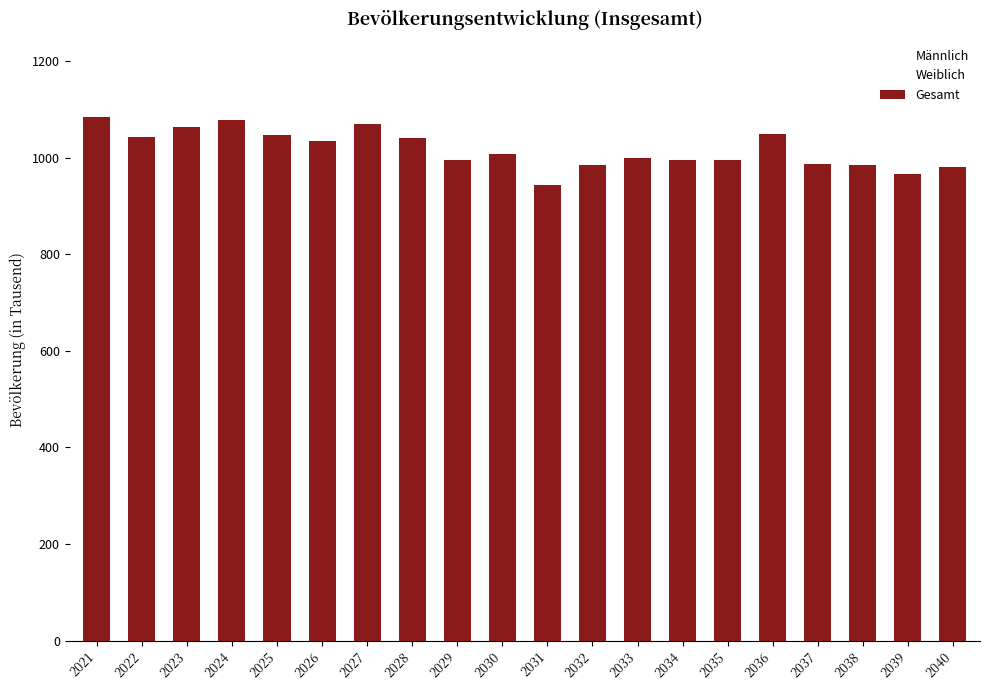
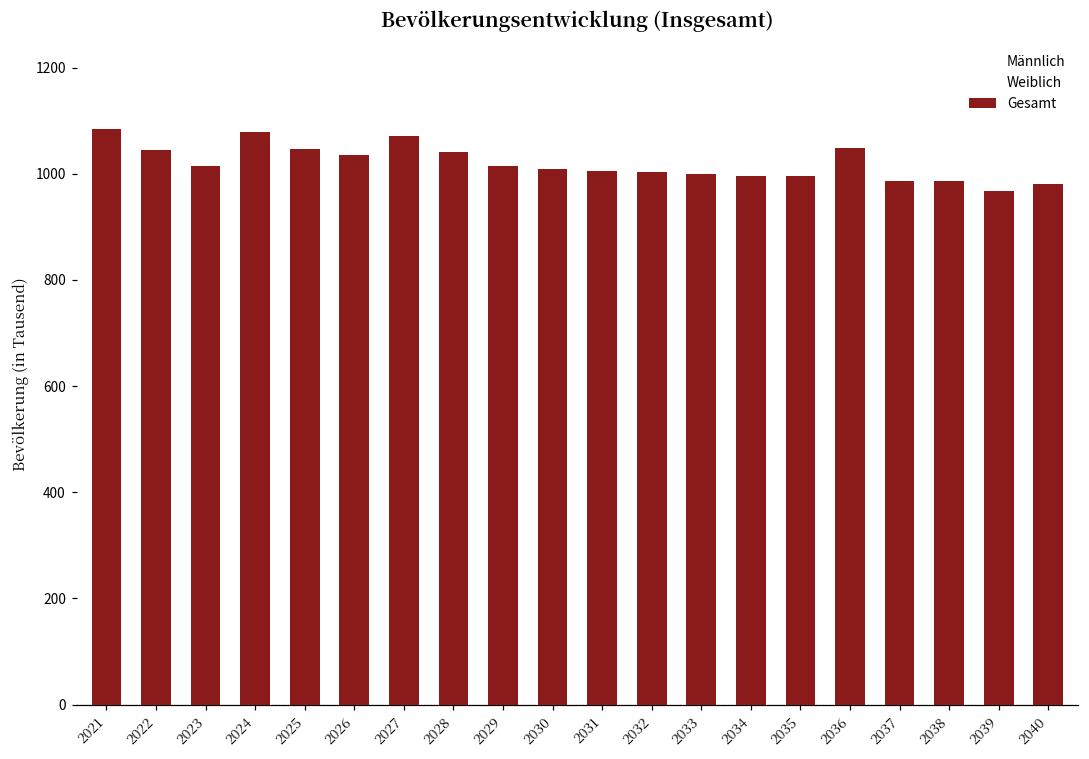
Gesamt, 2023: 1060 -> 1020
Gesamt, 2029: 1000 -> 1020
Gesamt, 2031: 940 -> 1010
Gesamt, 2032: 990 -> 1000
